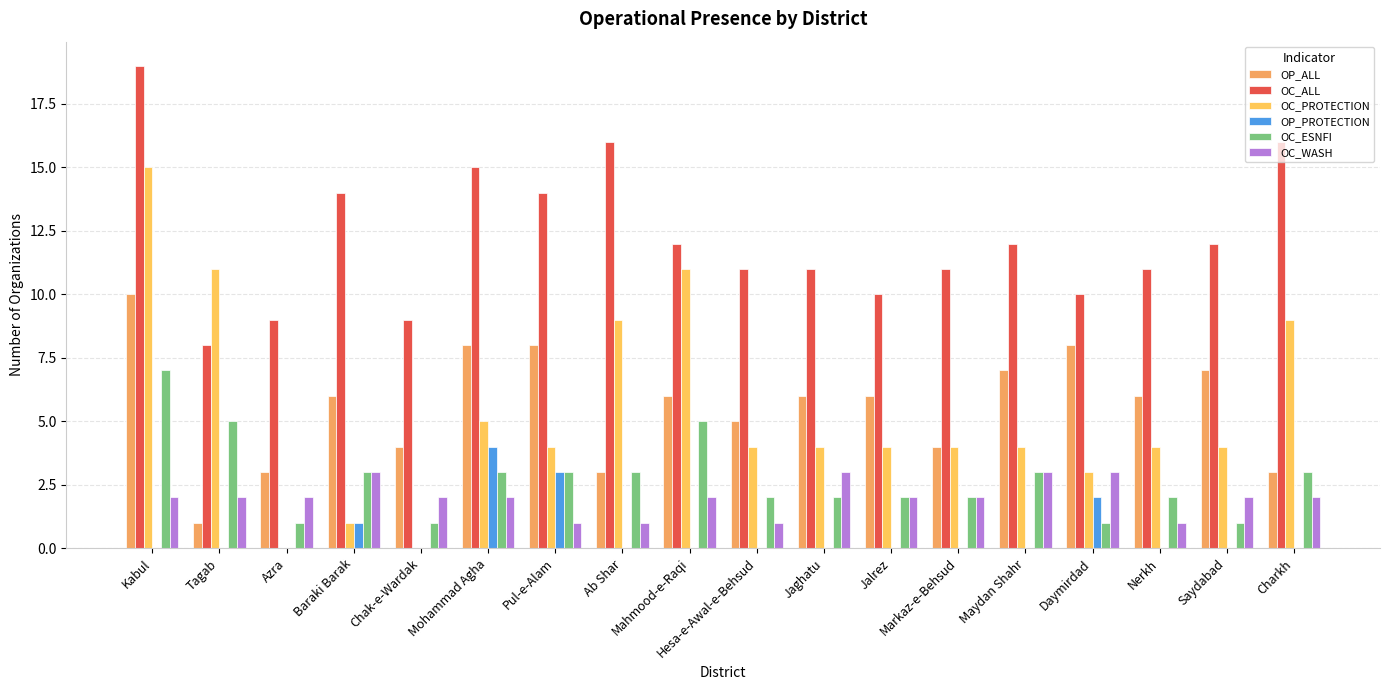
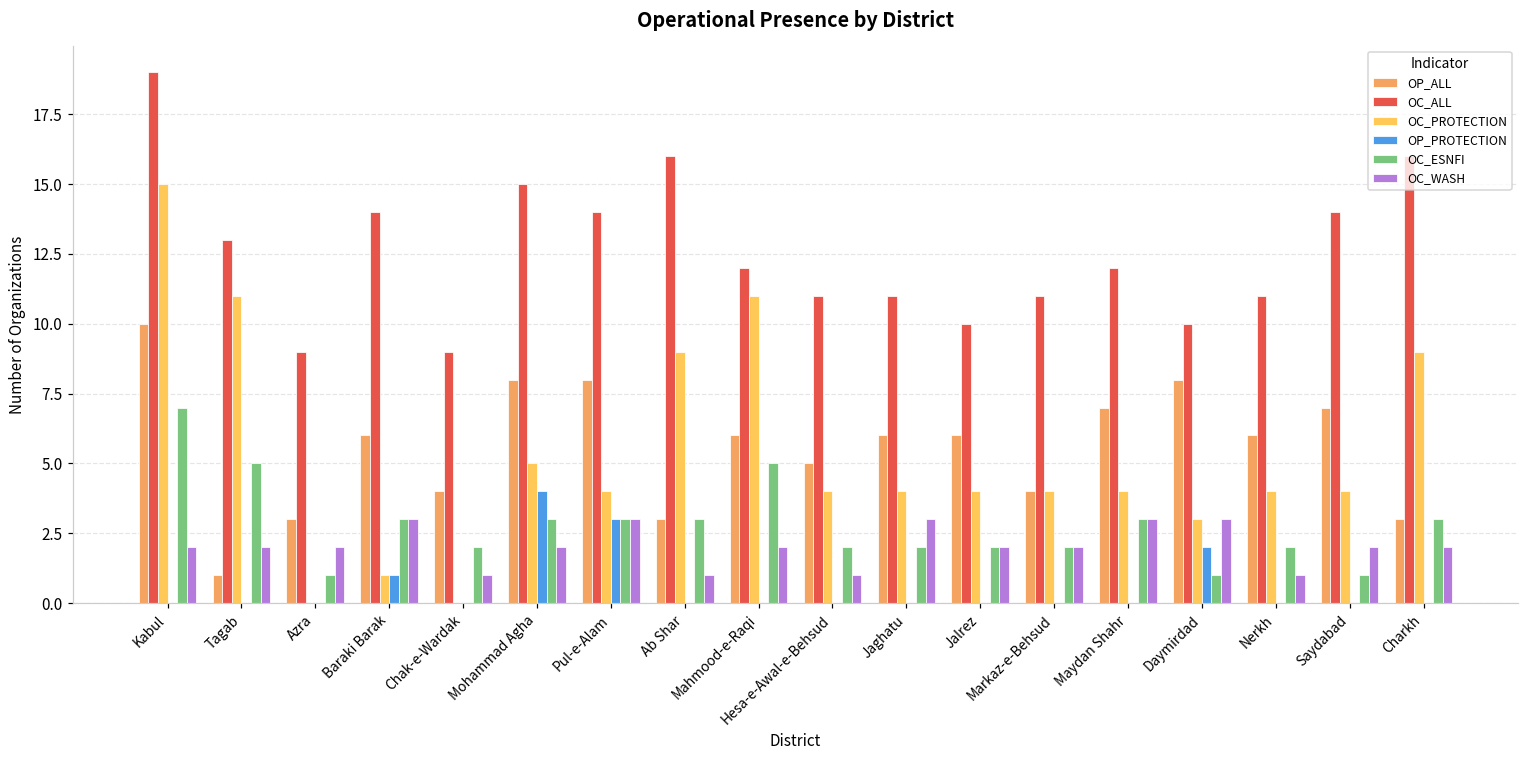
OC_ALL, Tagab: 8 -> 13
OC_ESNFI, Chak-e-Wardak: 1 -> 2
OC_WASH, Chak-e-Wardak: 2 -> 1
OC_WASH, Pul-e-Alam: 1 -> 3
OC_ALL, Saydabad: 12 -> 14
